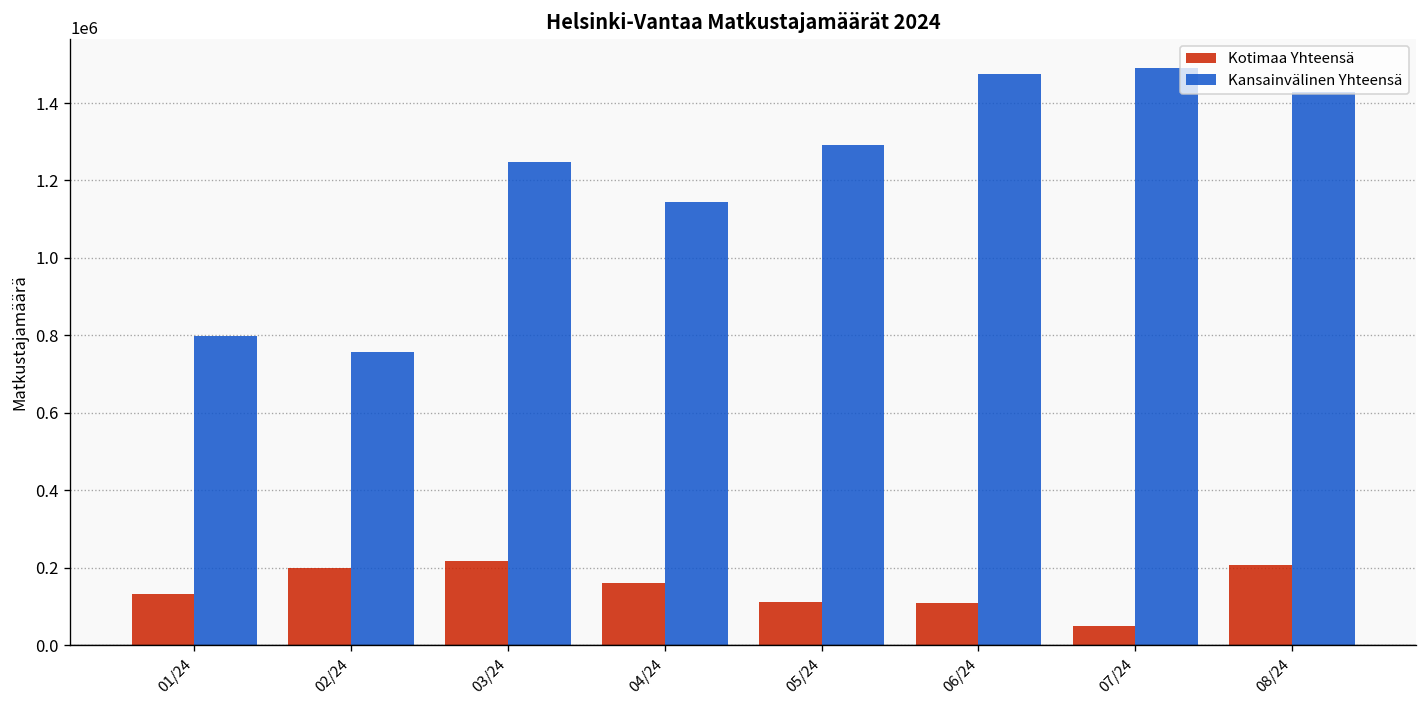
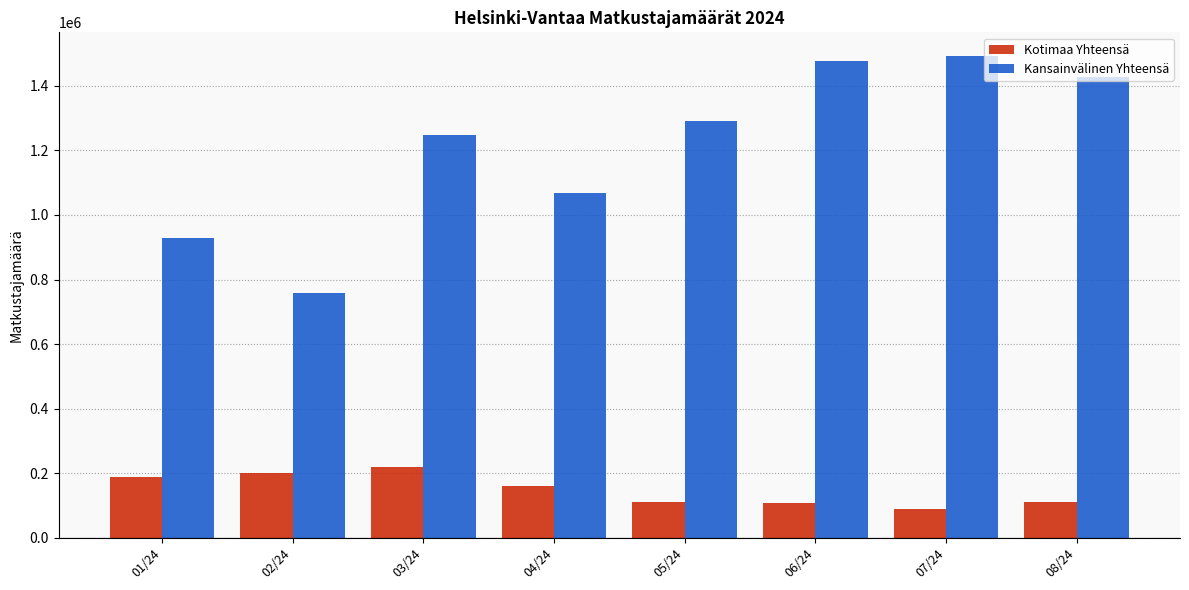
Kotimaa Yhteensä, 01/24: 130000 -> 190000
Kansainvälinen Yhteensä, 01/24: 800000 -> 930000
Kansainvälinen Yhteensä, 04/24: 1140000 -> 1070000
Kotimaa Yhteensä, 07/24: 50000 -> 90000
Kotimaa Yhteensä, 08/24: 210000 -> 110000
